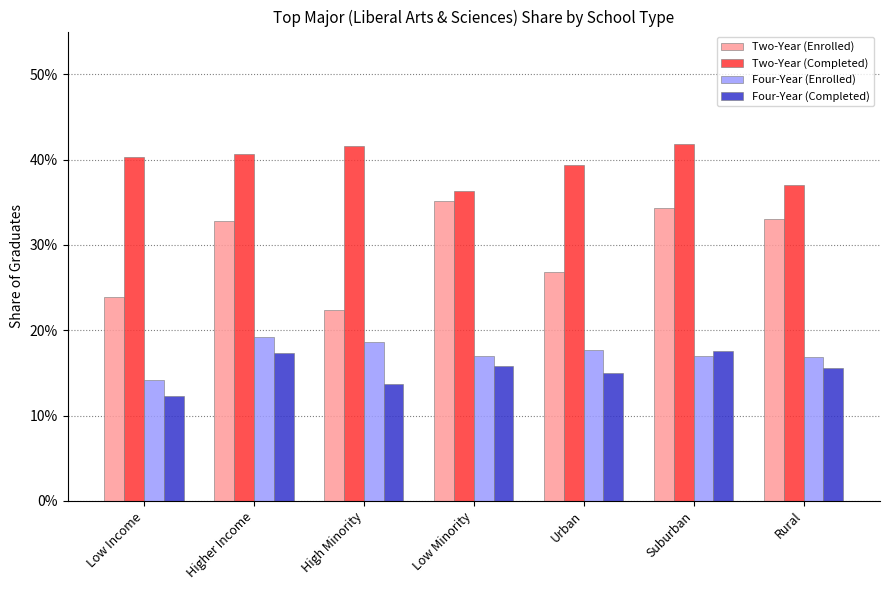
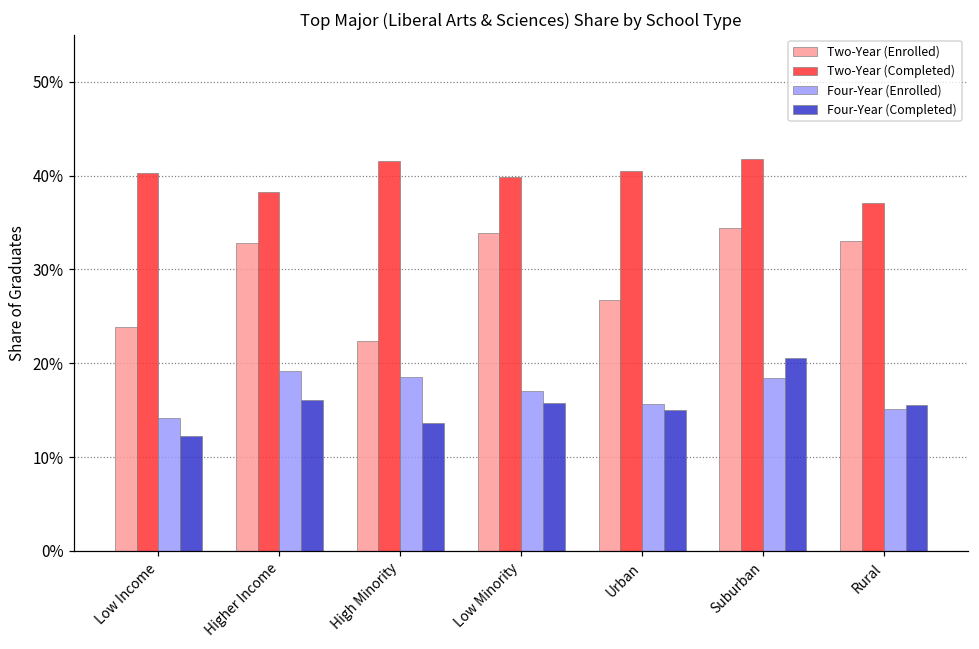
Two-Year (Completed), Higher Income: 41% -> 38%
Four-Year (Completed), Higher Income: 17% -> 16%
Two-Year (Enrolled), Low Minority: 35% -> 34%
Two-Year (Completed), Low Minority: 36% -> 40%
Two-Year (Completed), Urban: 39% -> 40%
Four-Year (Enrolled), Urban: 18% -> 16%
Four-Year (Enrolled), Suburban: 17% -> 18%
Four-Year (Completed), Suburban: 18% -> 21%
Four-Year (Enrolled), Rural: 17% -> 15%
